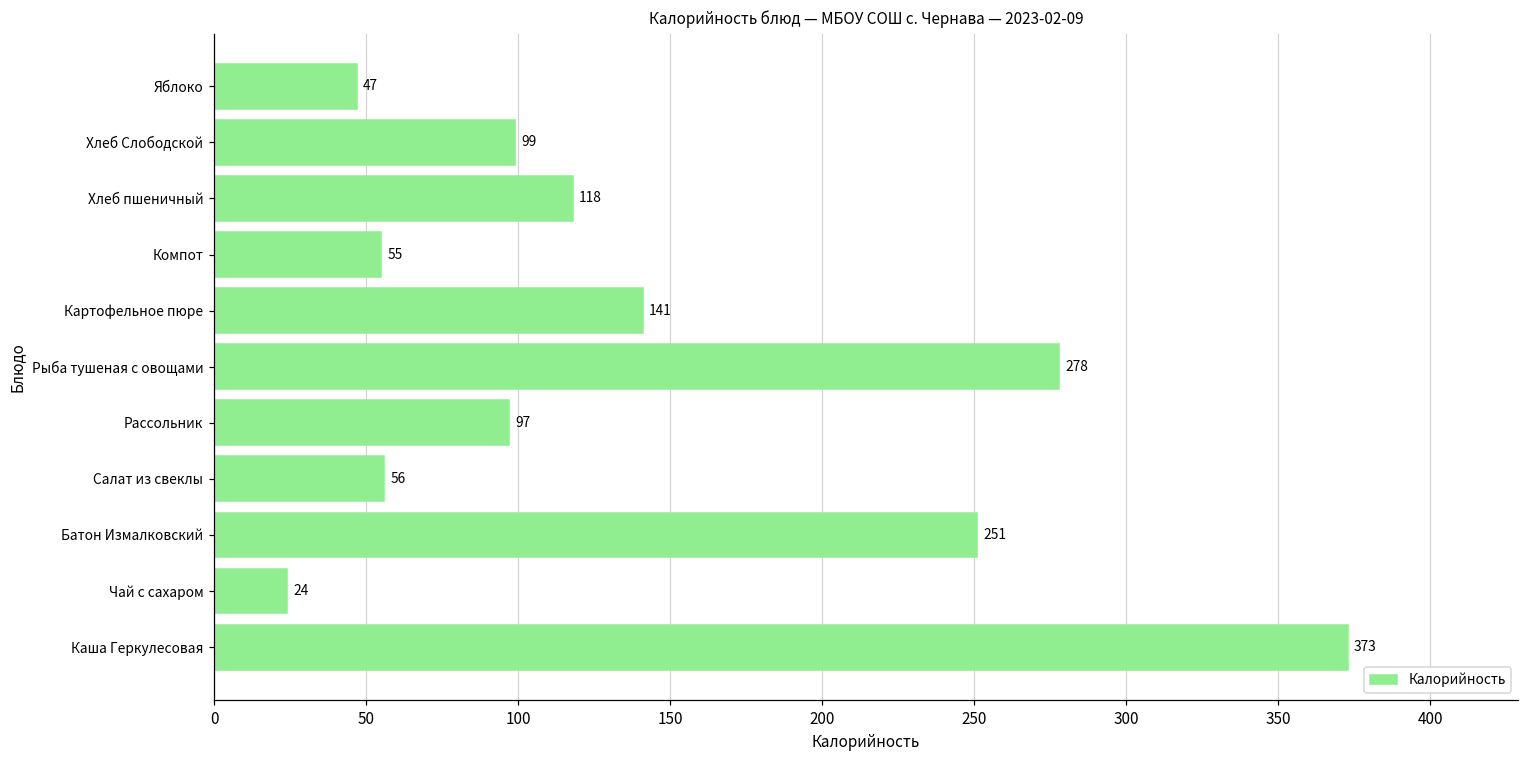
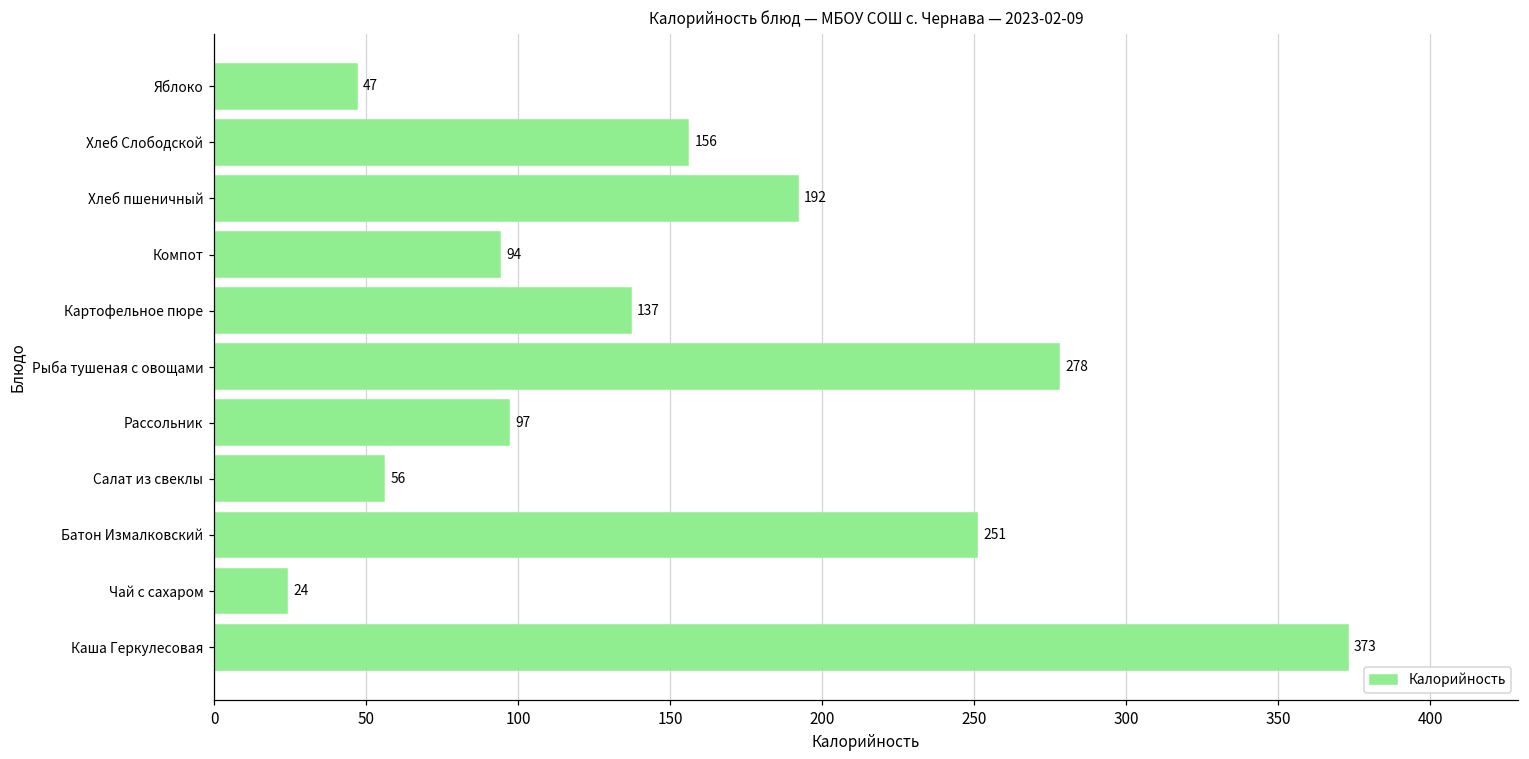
Хлеб Слободской: 99 -> 156
Хлеб пшеничный: 118 -> 192
Компот: 55 -> 94
Картофельное пюре: 141 -> 137
